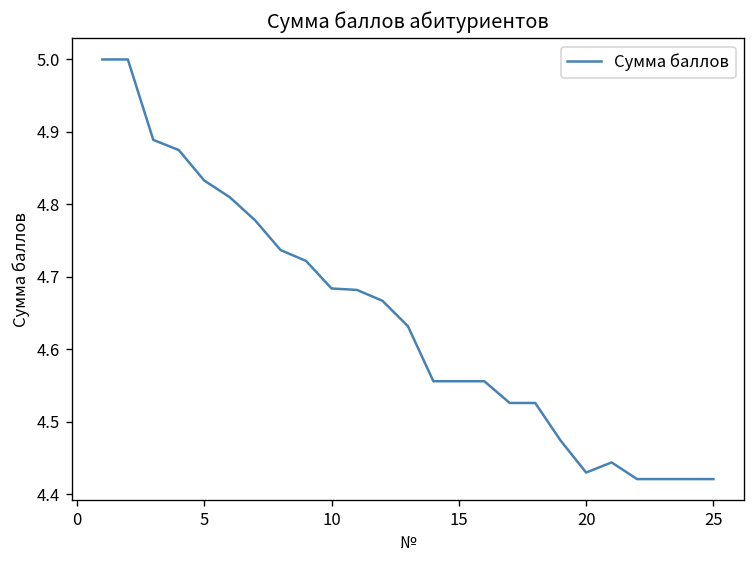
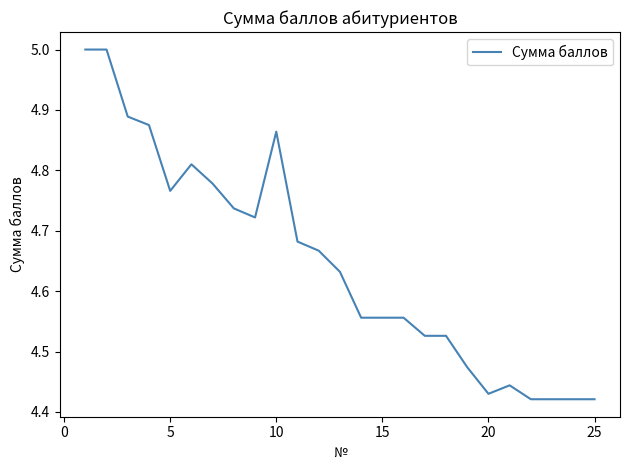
5: 4.83 -> 4.77
10: 4.68 -> 4.86
